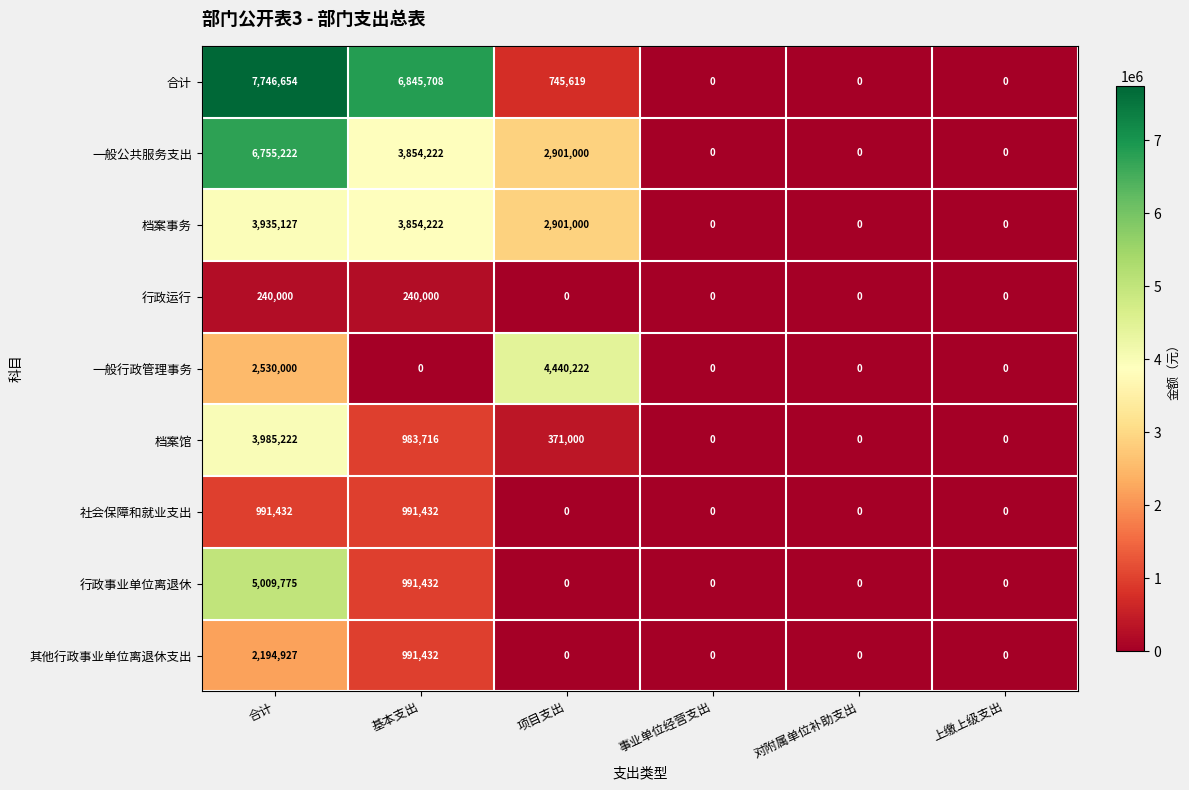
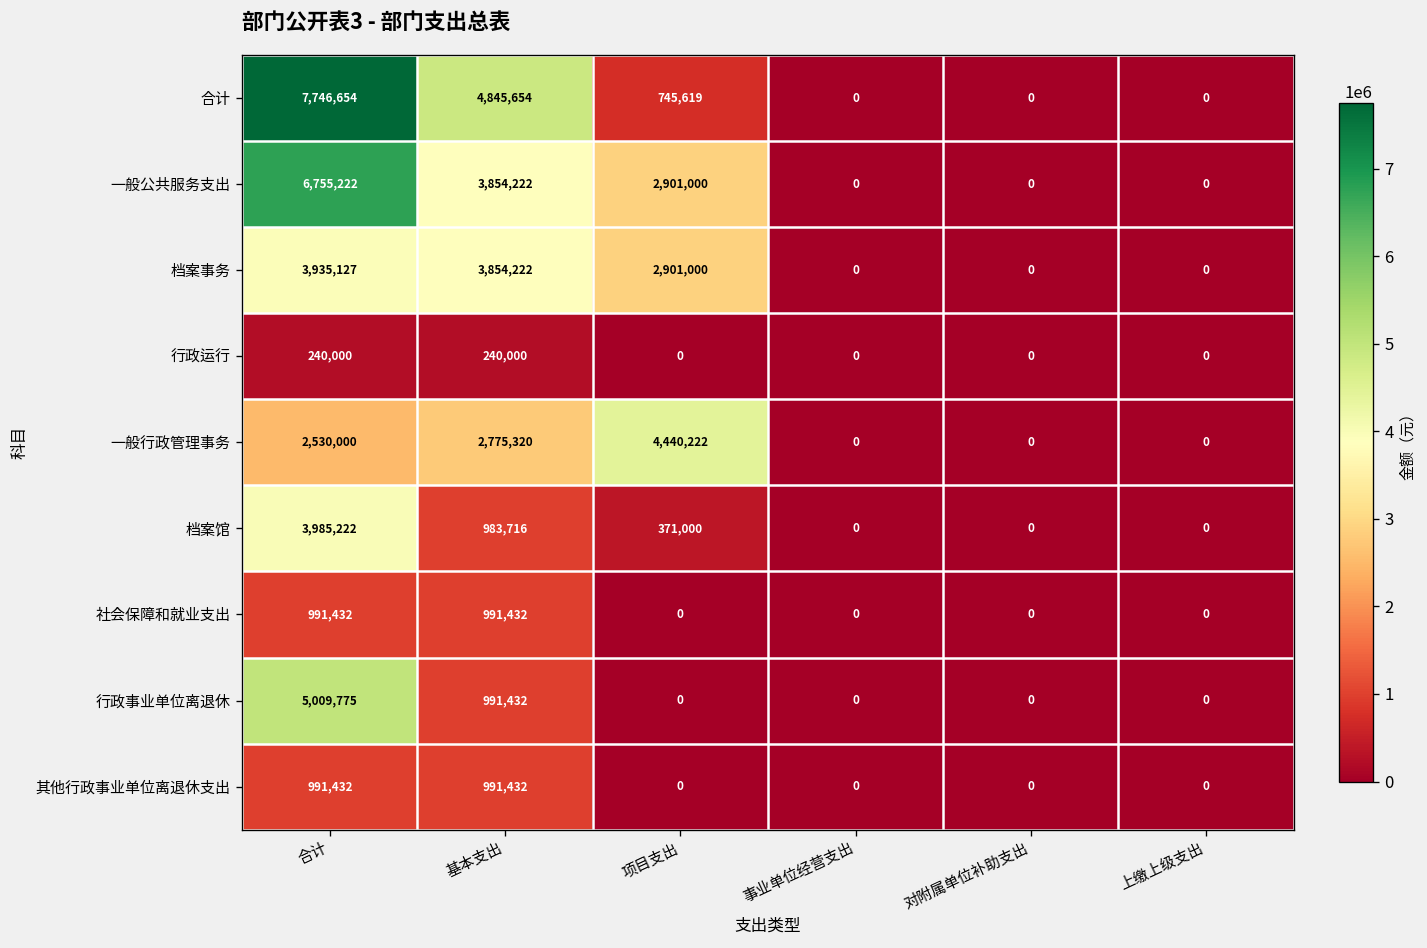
合计, 基本支出: 6,845,708 -> 4,845,654
一般行政管理事务, 基本支出: 0 -> 2,775,320
其他行政事业单位离退休支出, 合计: 2,194,927 -> 991,432
